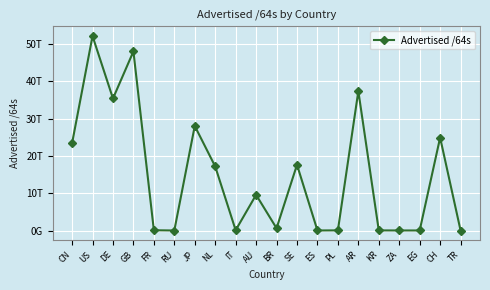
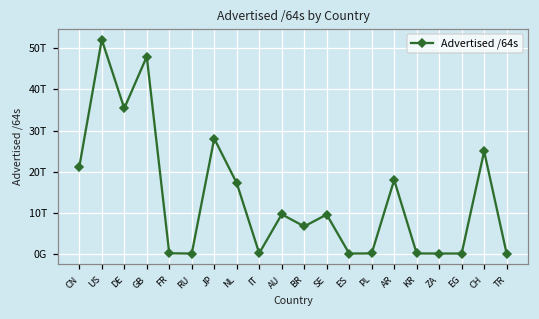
CN: 23T -> 21T
BR: 1T -> 7T
SE: 18T -> 10T
AR: 37T -> 18T
